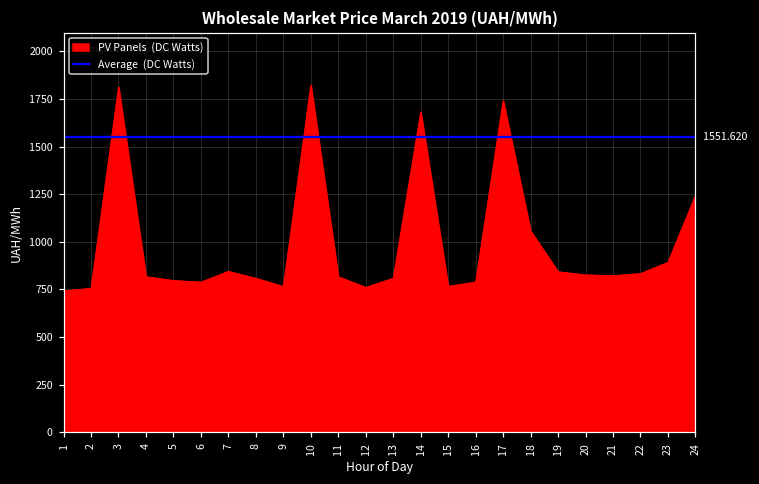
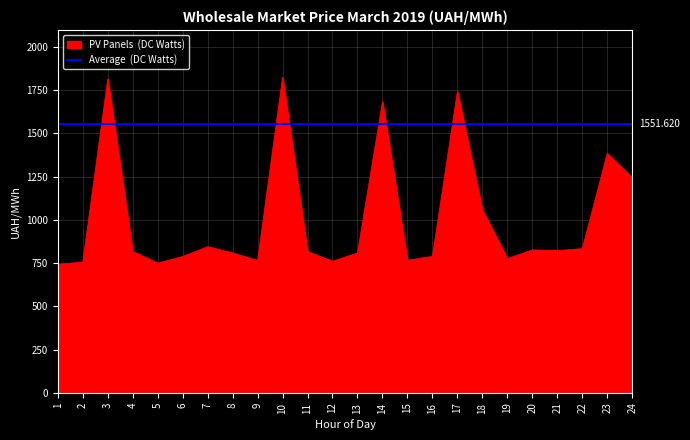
PV Panels (DC Watts), 5: 800 -> 750
PV Panels (DC Watts), 19: 840 -> 780
PV Panels (DC Watts), 23: 890 -> 1380
